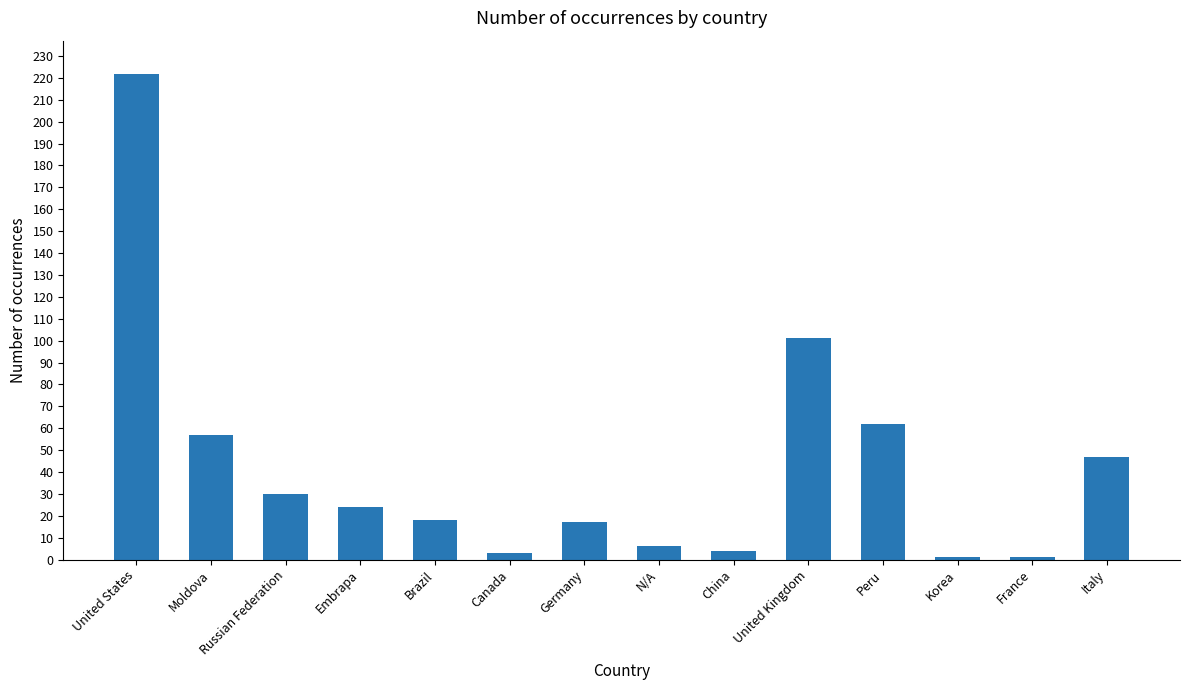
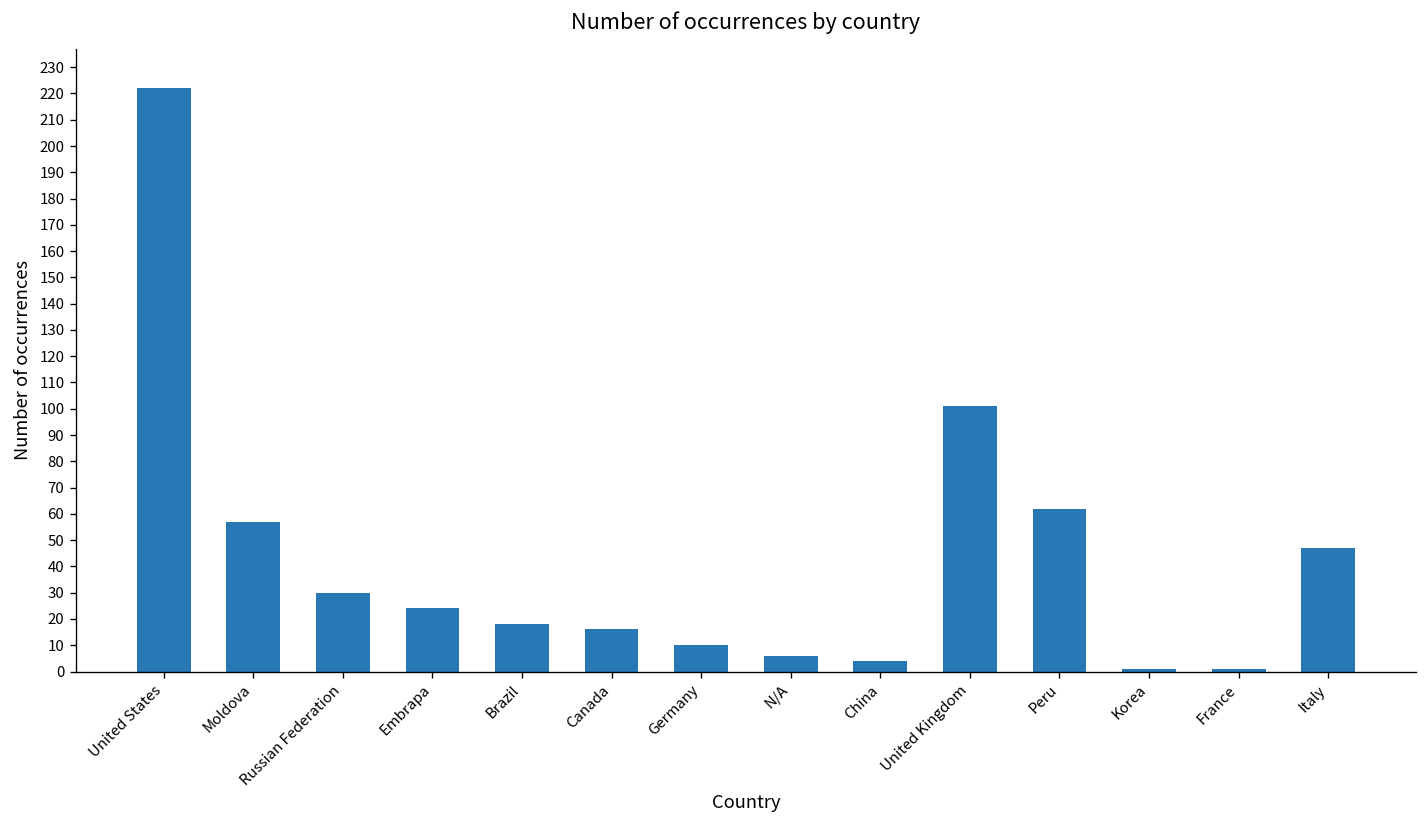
Canada: 3 -> 16
Germany: 17 -> 10
